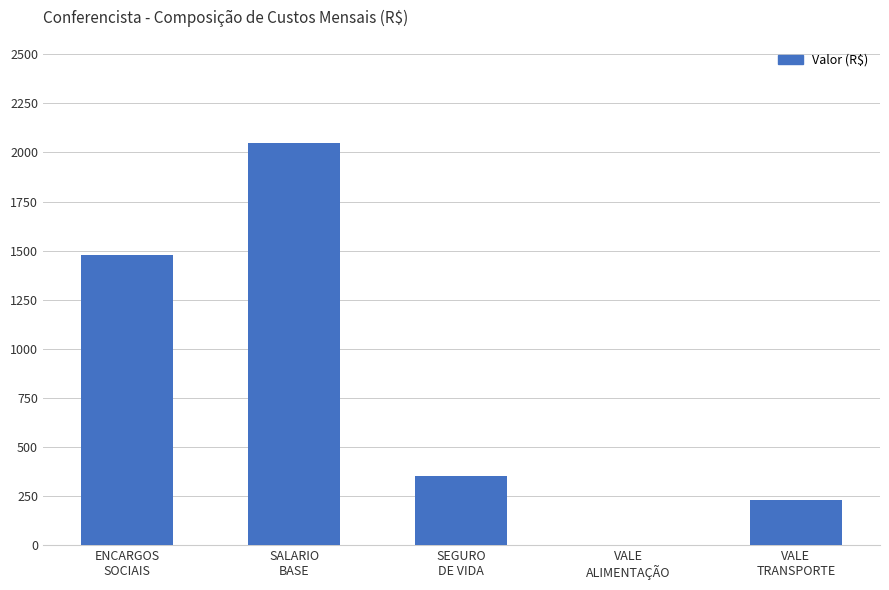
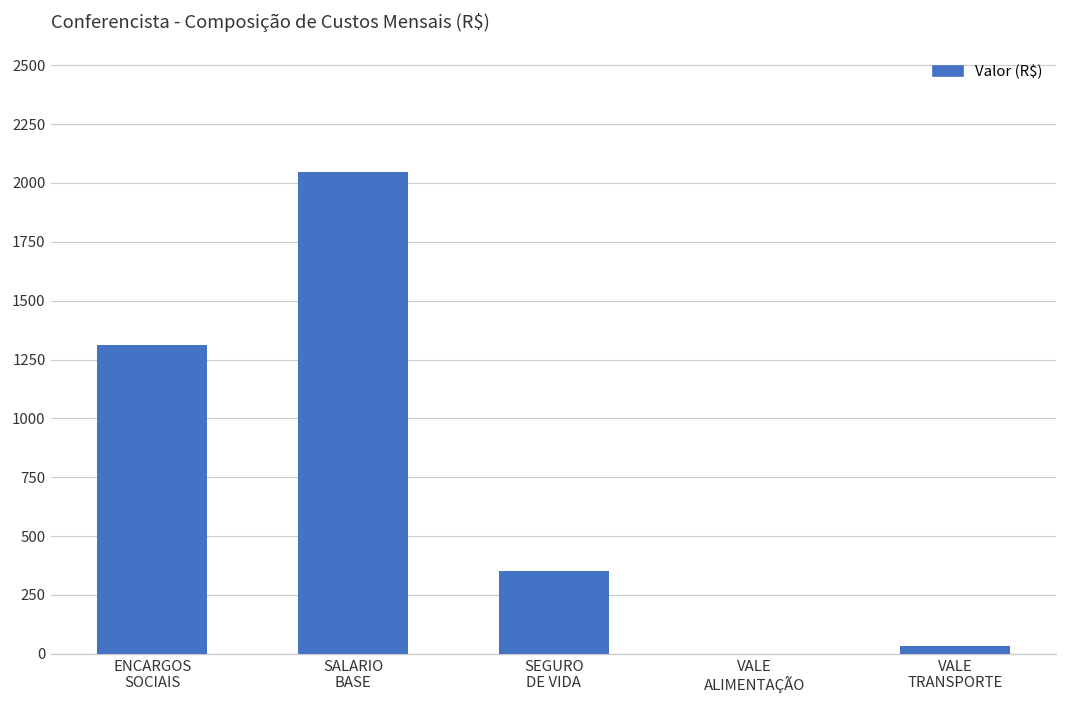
ENCARGOS SOCIAIS: 1480 -> 1310
VALE TRANSPORTE: 230 -> 30
